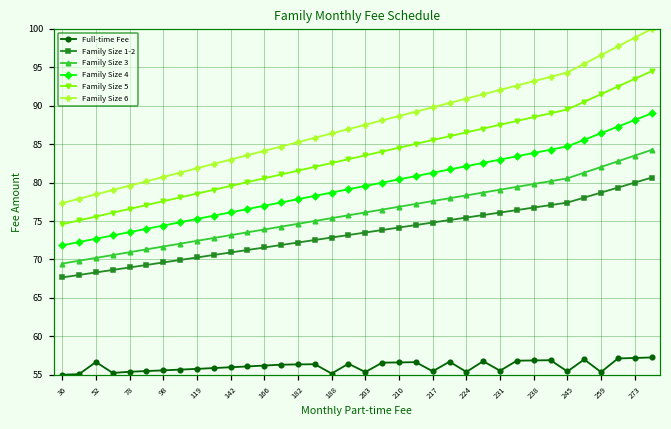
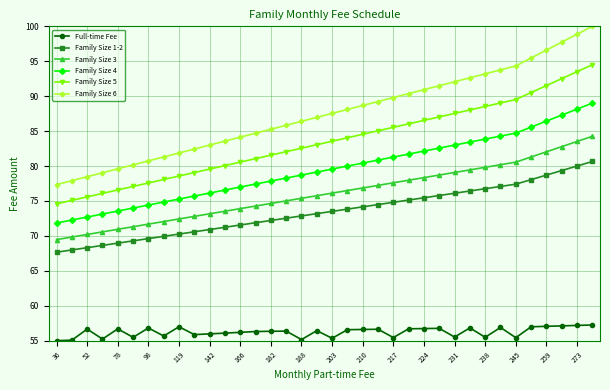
Full-time Fee, 78: 55 -> 57
Full-time Fee, 98: 56 -> 57
Full-time Fee, 119: 56 -> 57
Full-time Fee, 224: 55 -> 57
Full-time Fee, 238: 57 -> 55
Full-time Fee, 259: 55 -> 57
